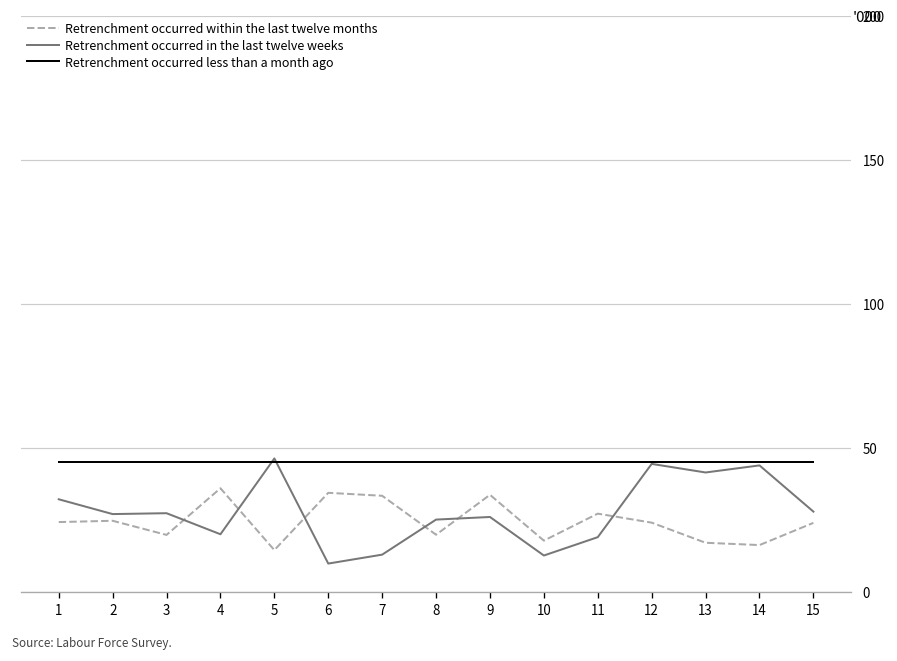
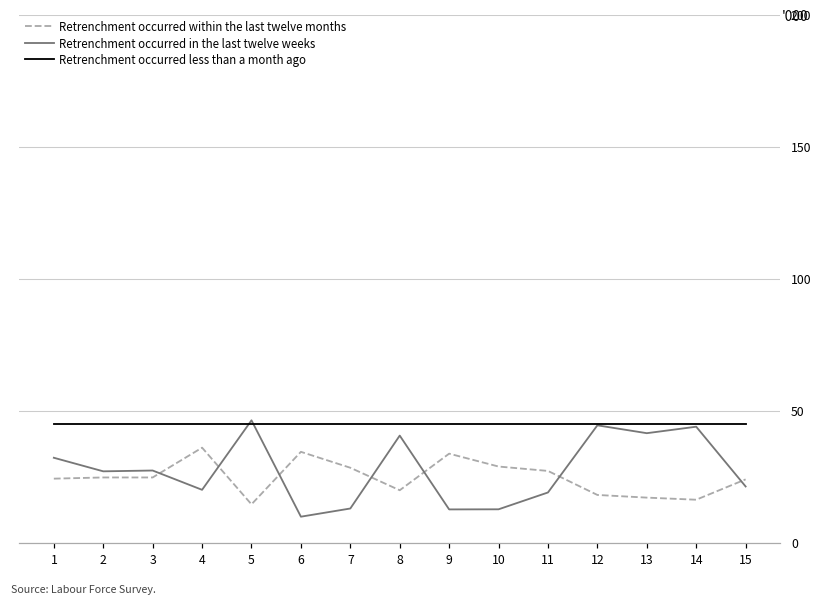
Retrenchment occurred within the last twelve months, 3: 20 -> 25
Retrenchment occurred within the last twelve months, 7: 33 -> 28
Retrenchment occurred in the last twelve weeks, 8: 25 -> 41
Retrenchment occurred in the last twelve weeks, 9: 26 -> 13
Retrenchment occurred within the last twelve months, 10: 18 -> 29
Retrenchment occurred within the last twelve months, 12: 24 -> 18
Retrenchment occurred in the last twelve weeks, 15: 28 -> 21
